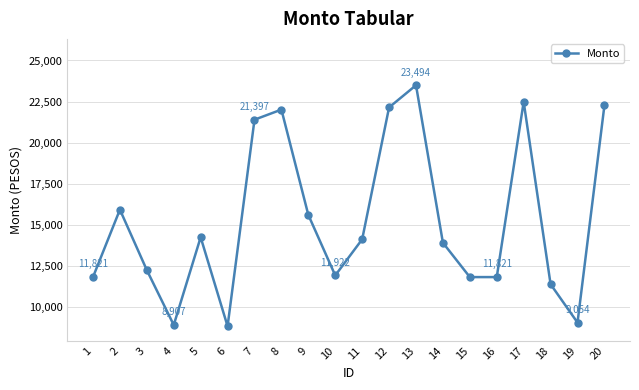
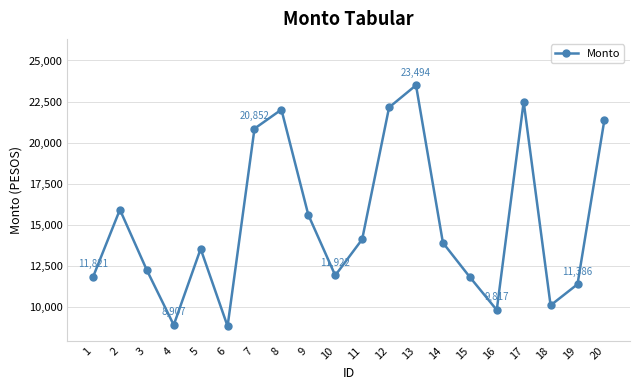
5: 14,200 -> 13,500
7: 21,397 -> 20,852
16: 11,821 -> 9,817
18: 11,400 -> 10,100
19: 9,054 -> 11,386
20: 22,300 -> 21,400
